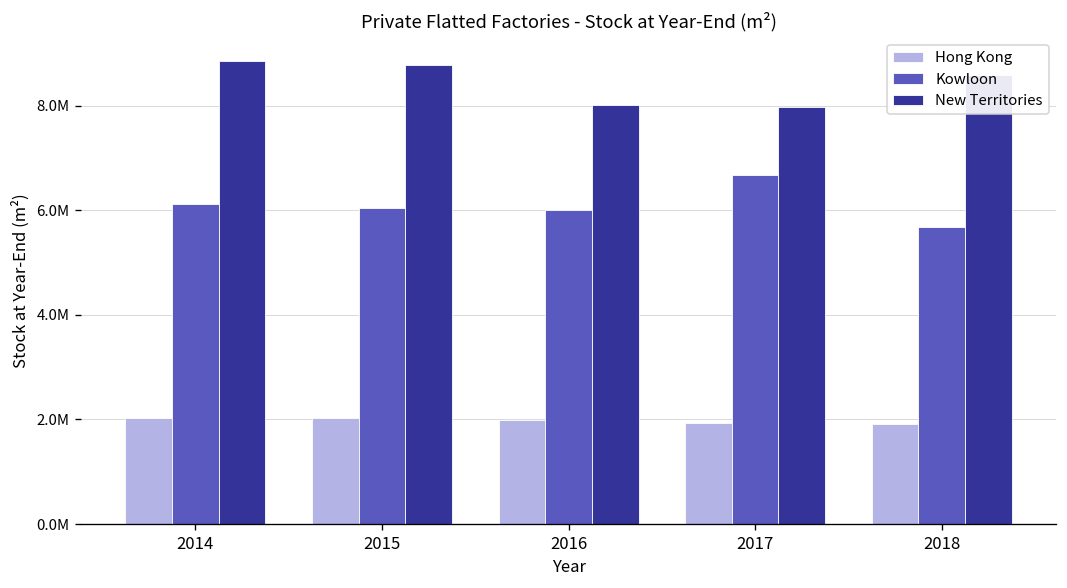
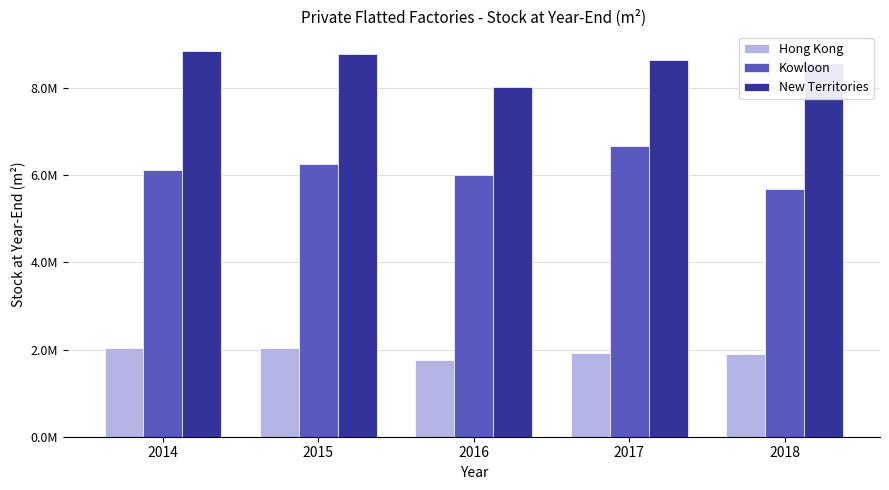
Kowloon, 2015: 6000000 -> 6200000
Hong Kong, 2016: 2000000 -> 1800000
New Territories, 2017: 8000000 -> 8700000
